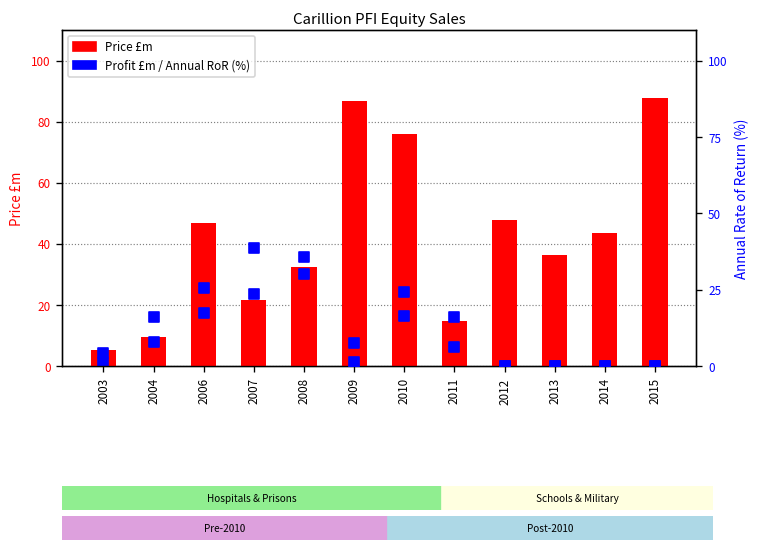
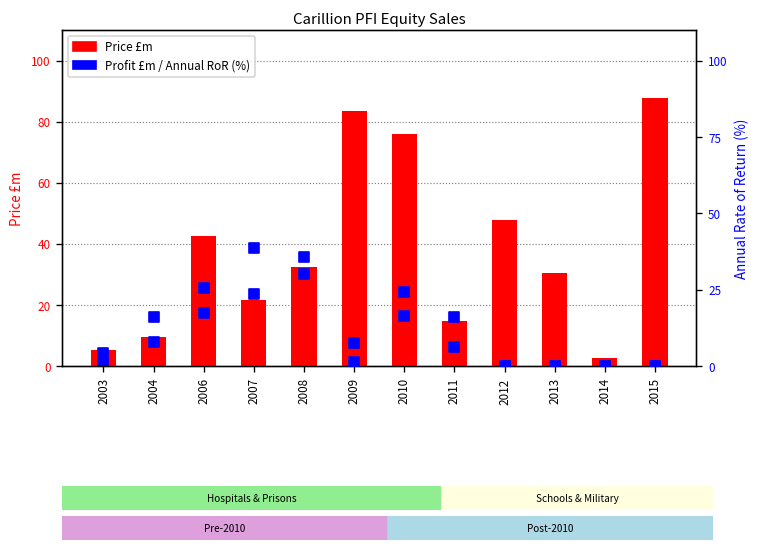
Price £m, 2006: 47 -> 42
Price £m, 2009: 87 -> 84
Price £m, 2013: 37 -> 31
Price £m, 2014: 44 -> 3
